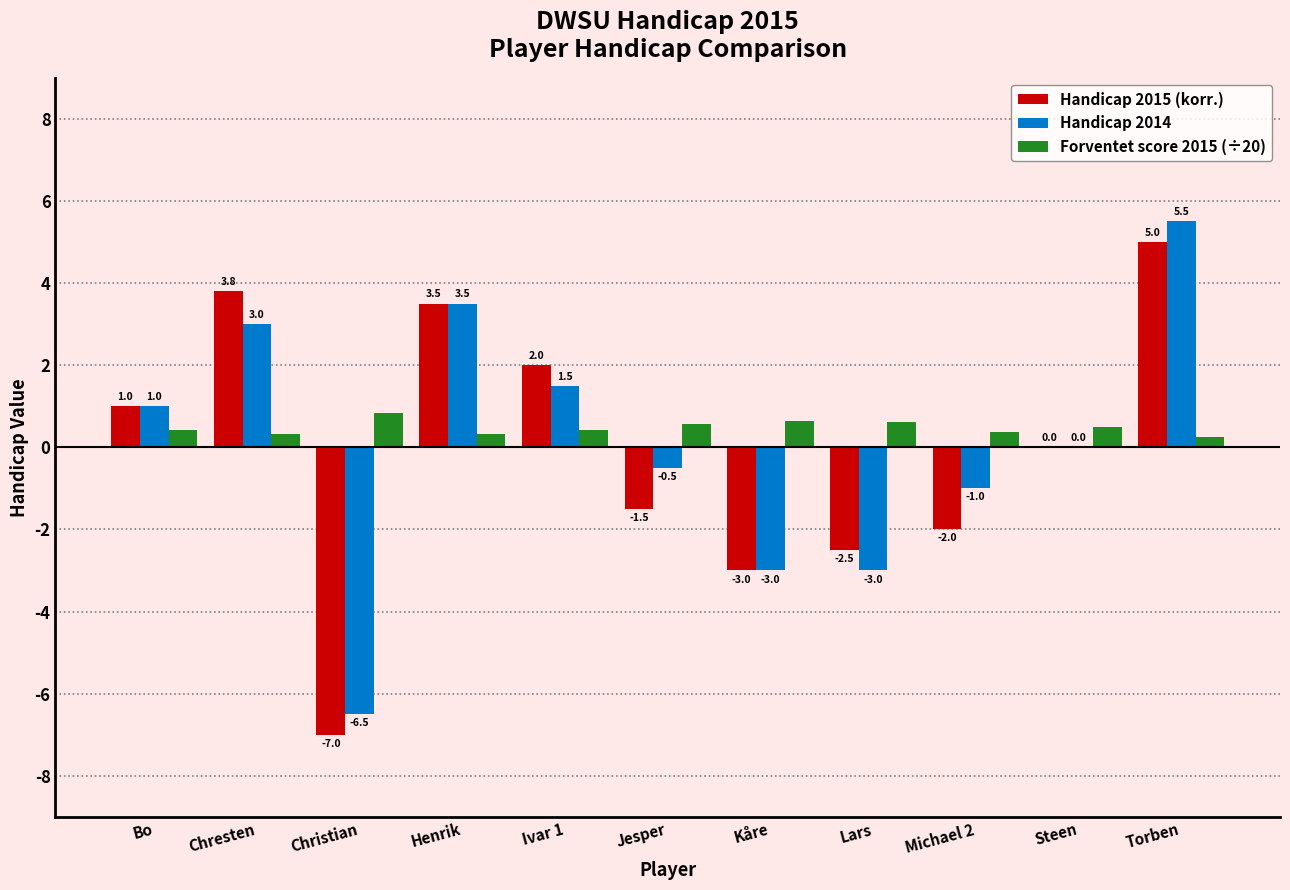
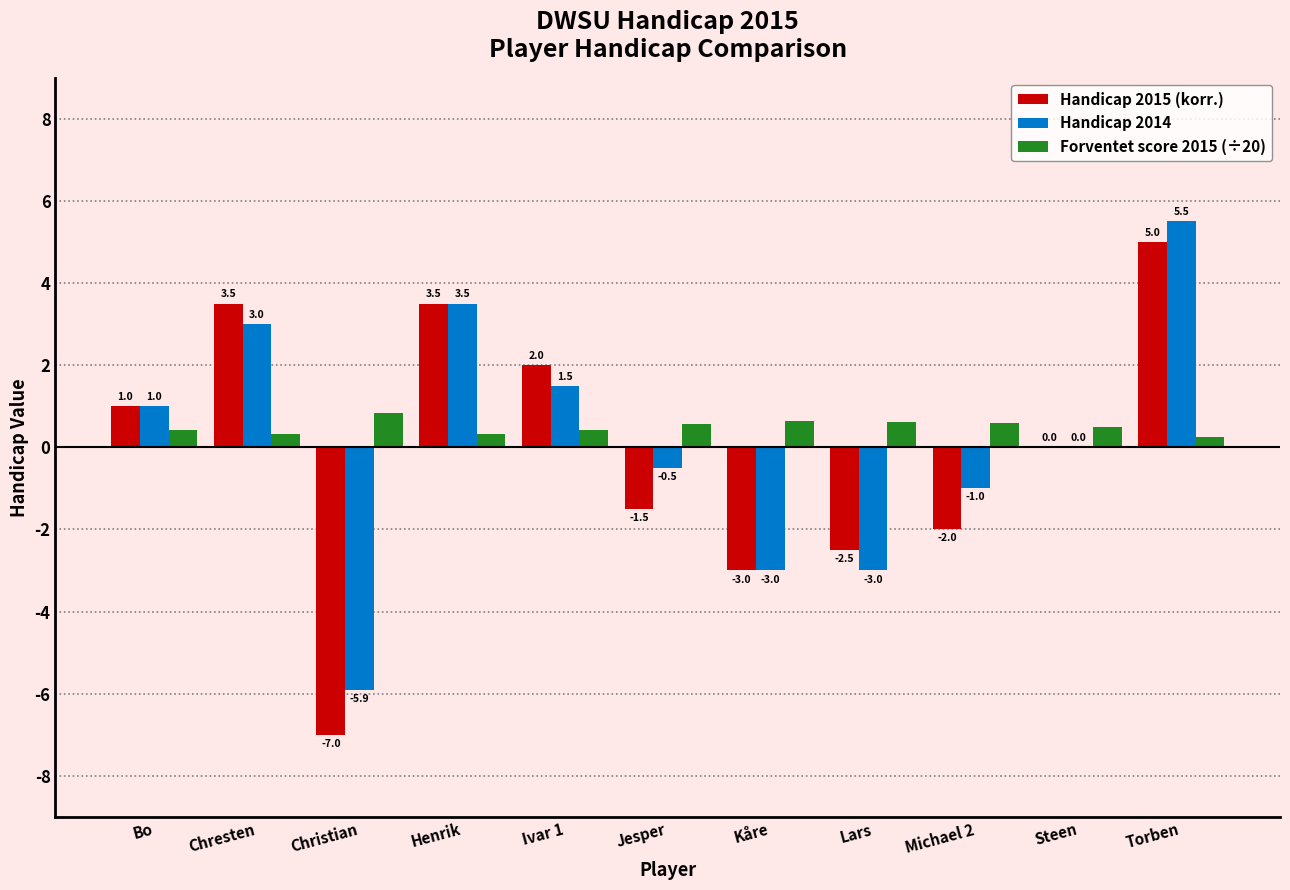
Handicap 2015 (korr.), Chresten: 3.8 -> 3.5
Handicap 2014, Christian: -6.5 -> -5.9
Forventet score 2015 (÷20), Michael 2: 0.4 -> 0.6
